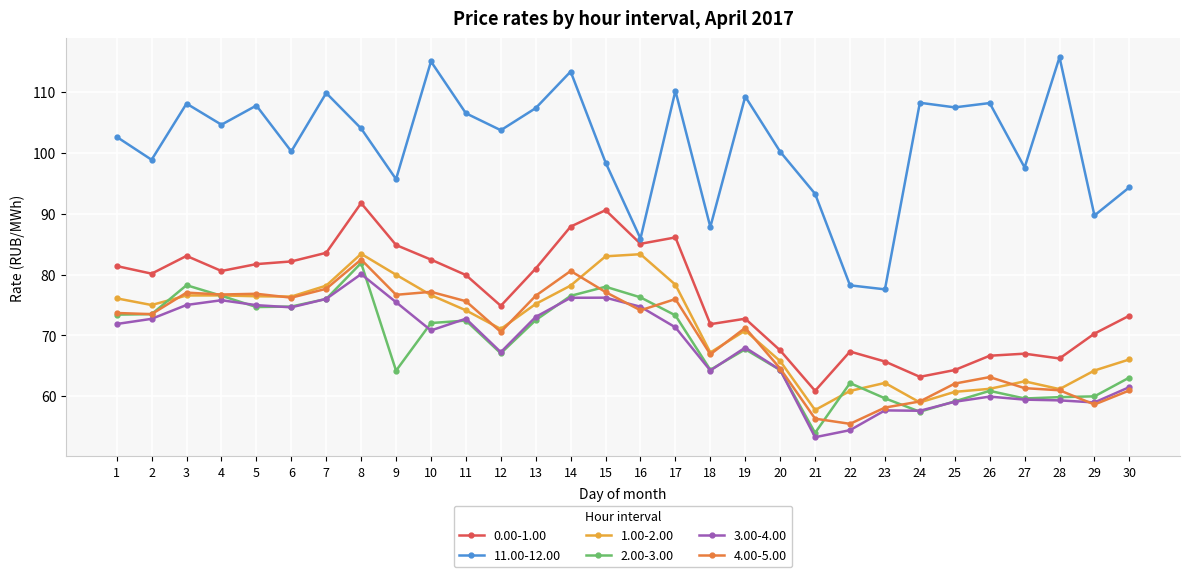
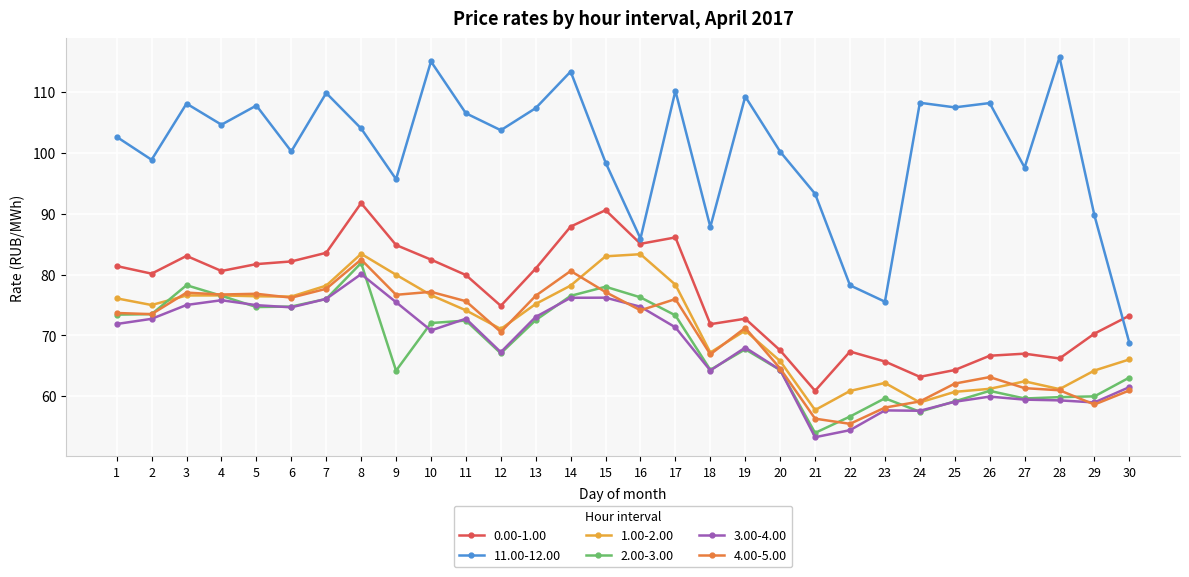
2.00-3.00, 22: 62 -> 57
11.00-12.00, 23: 78 -> 76
11.00-12.00, 30: 94 -> 69
